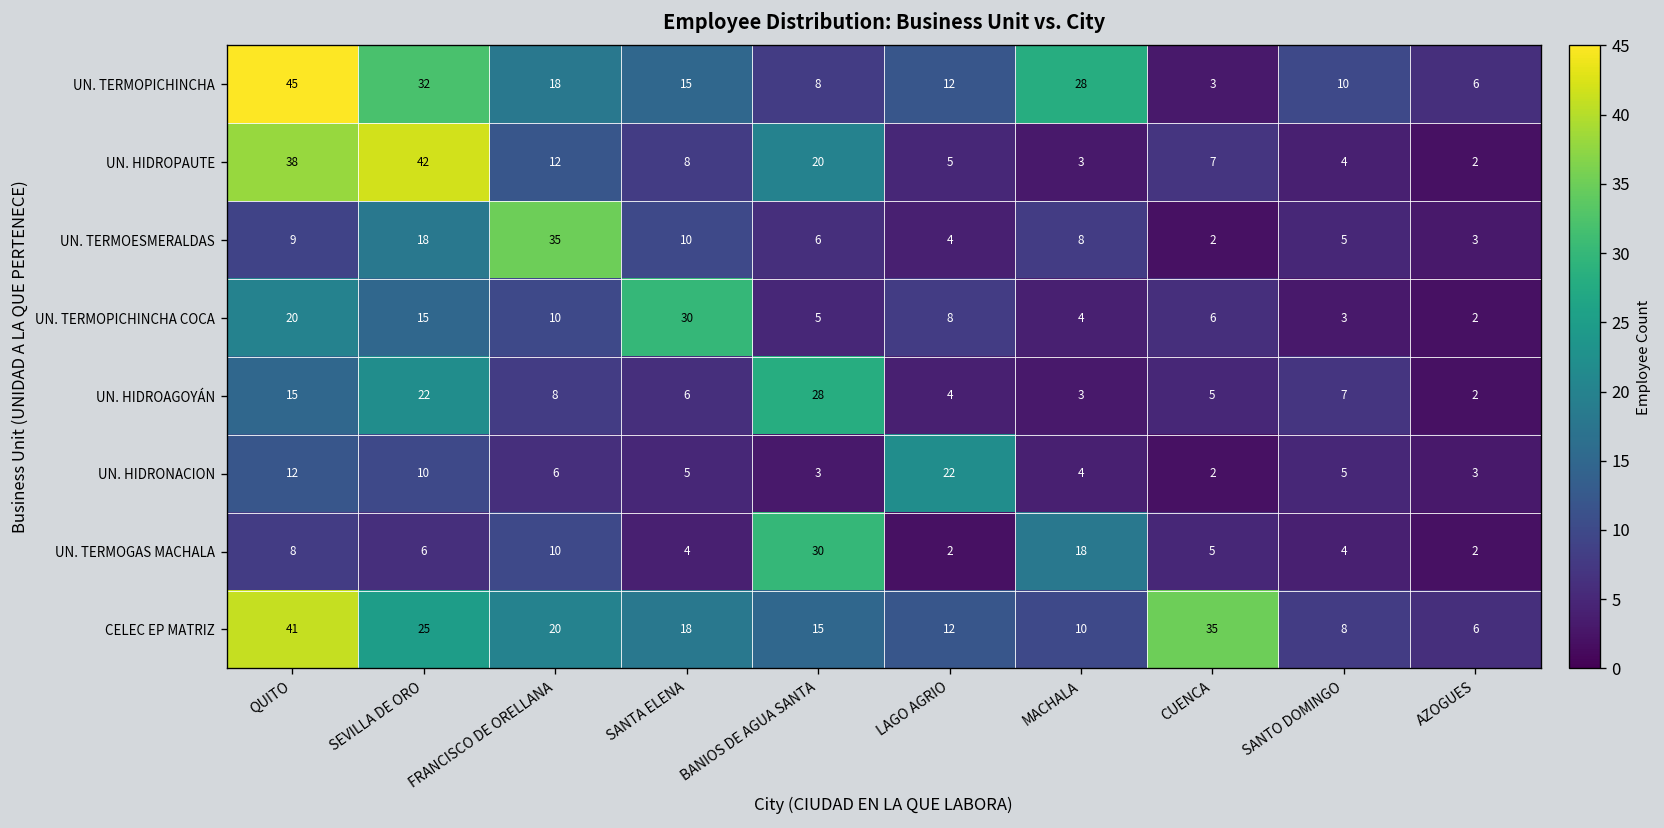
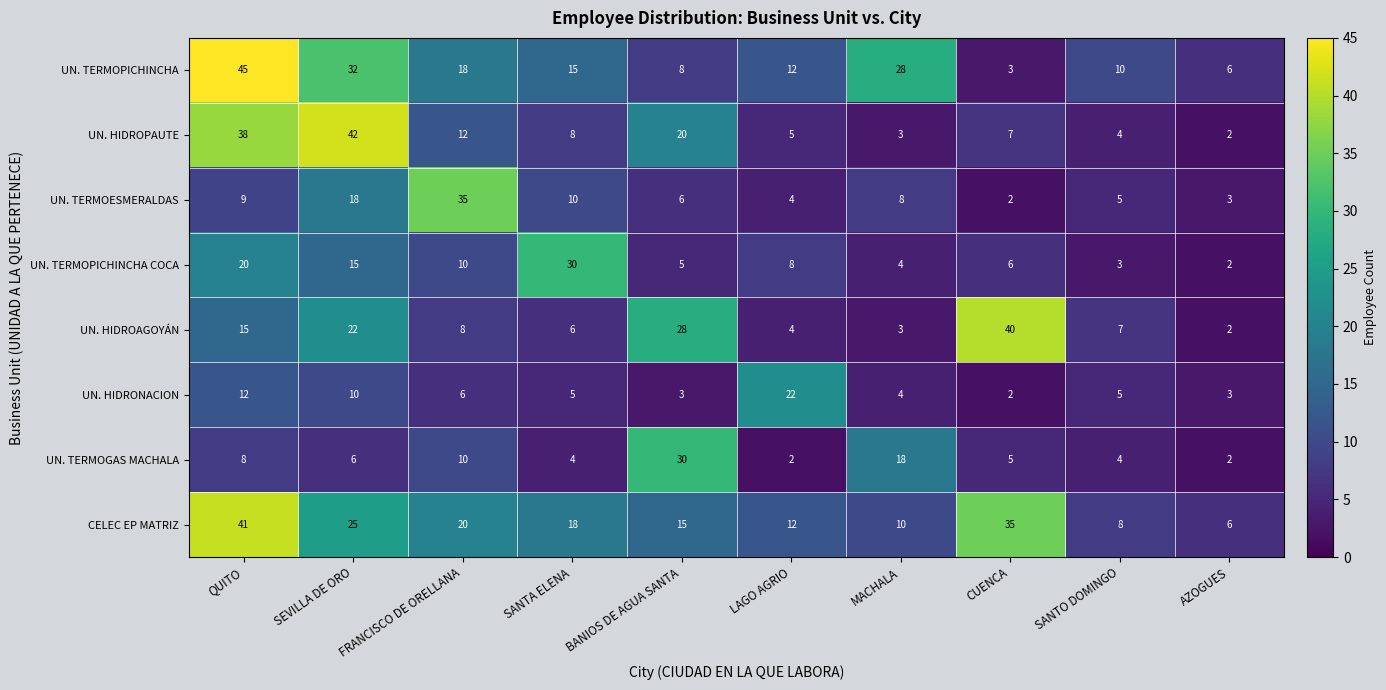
UN. HIDROAGOYÁN, CUENCA: 5 -> 40
